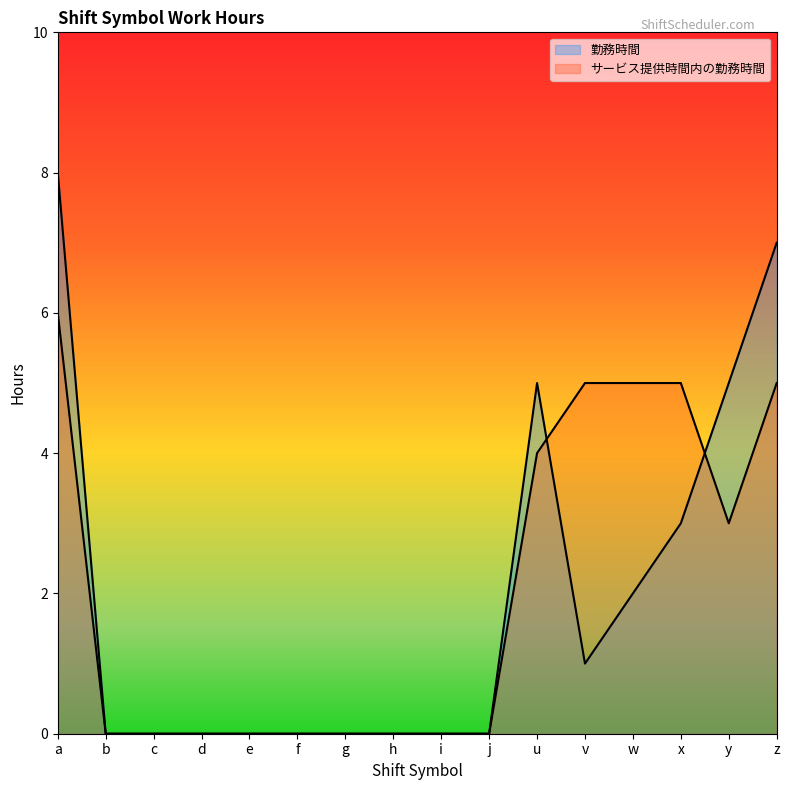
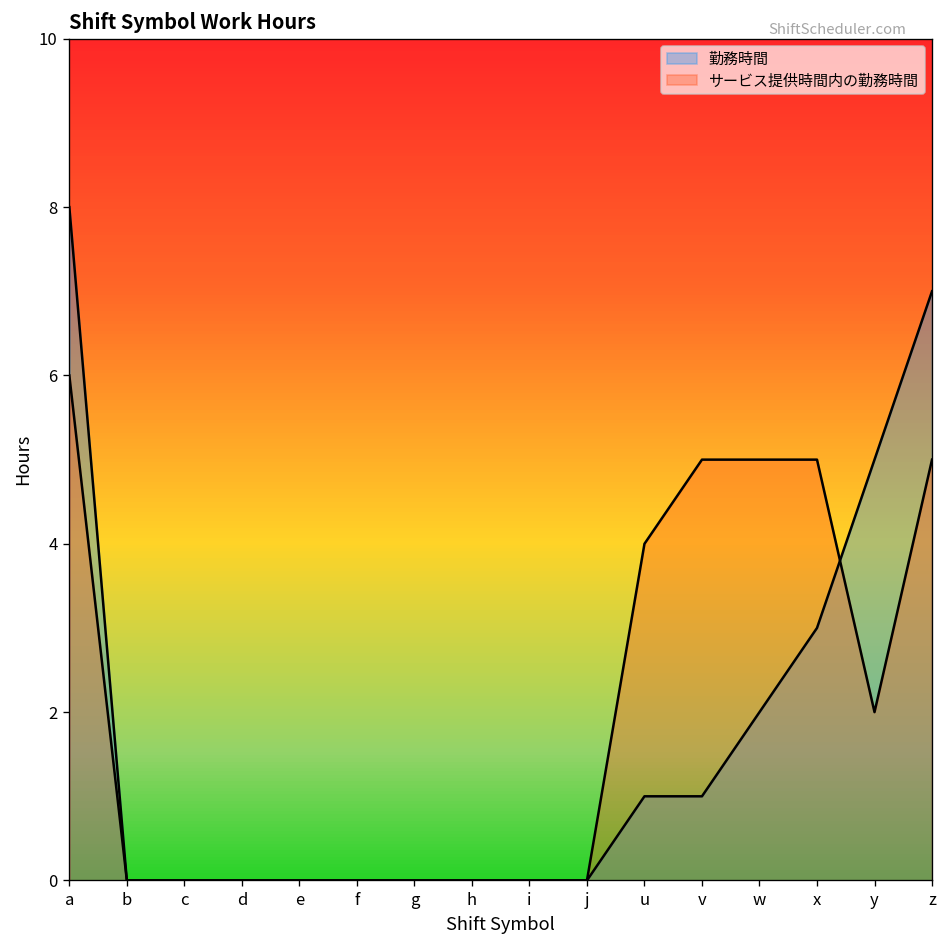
勤務時間, u: 5 -> 1
サービス提供時間内の勤務時間, y: 3 -> 2
